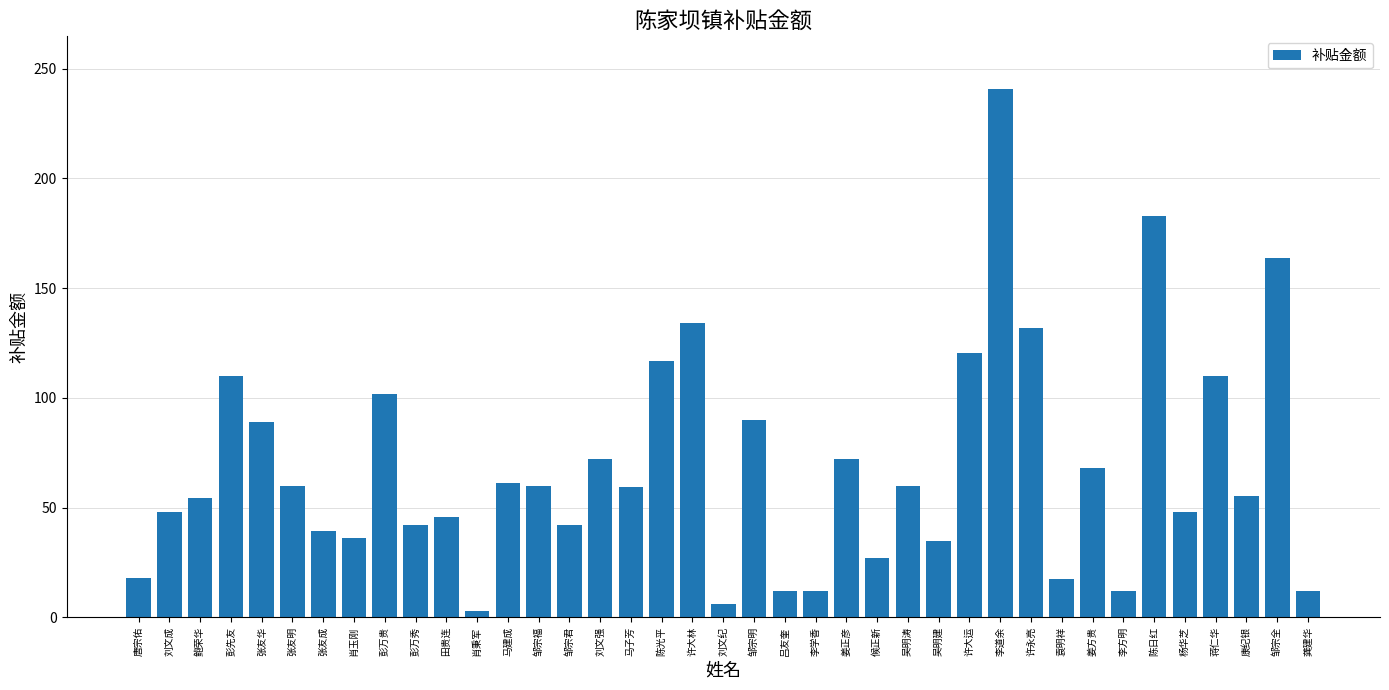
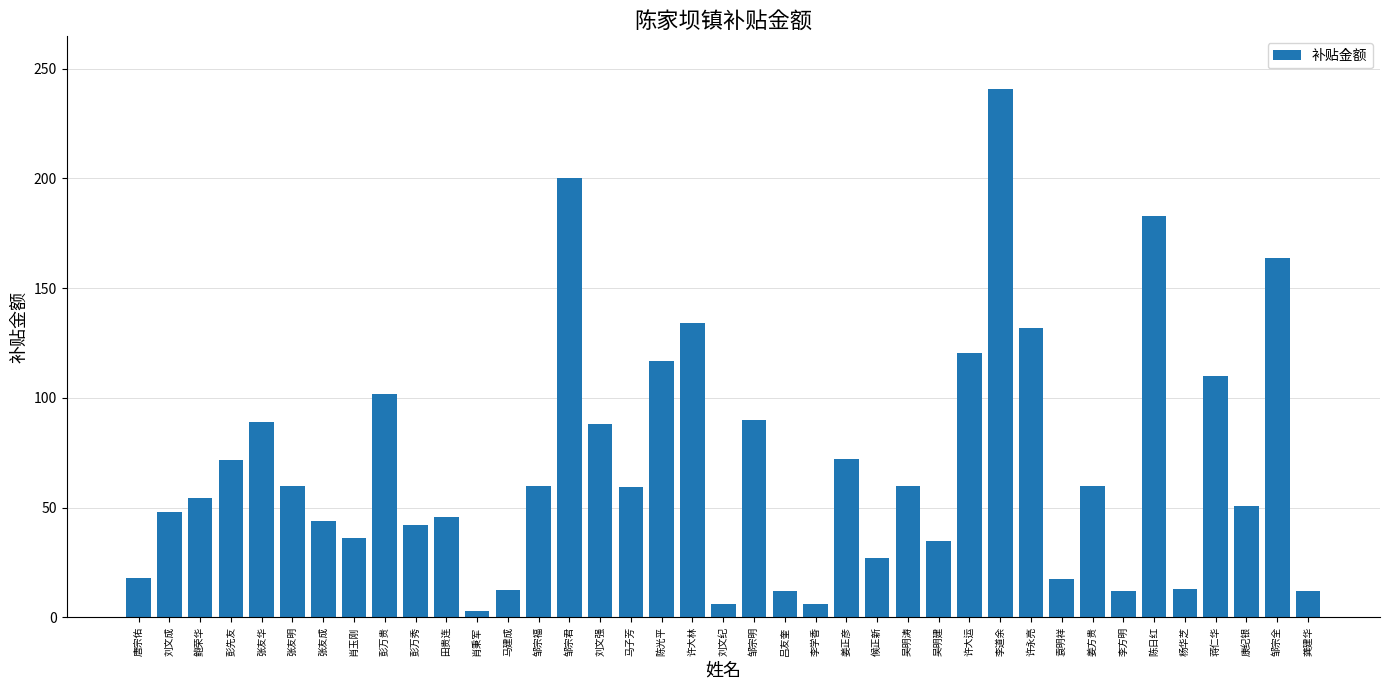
彭先友: 110 -> 72
张友成: 39 -> 44
马建成: 61 -> 12
邹宗君: 42 -> 200
刘文强: 72 -> 88
李学香: 12 -> 6
姜方贵: 68 -> 60
杨华芝: 48 -> 13
康纪银: 55 -> 51
